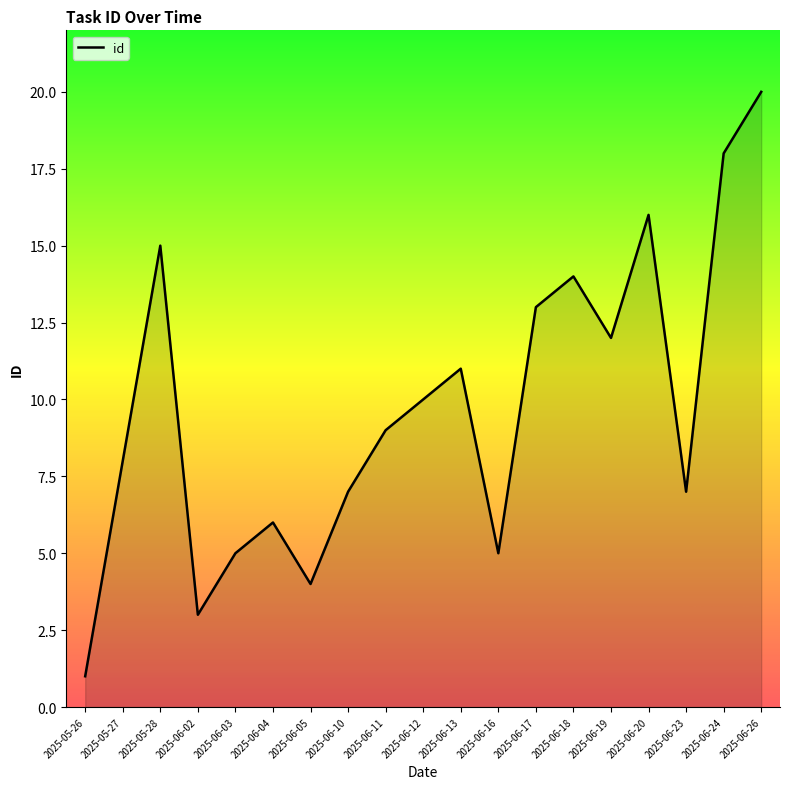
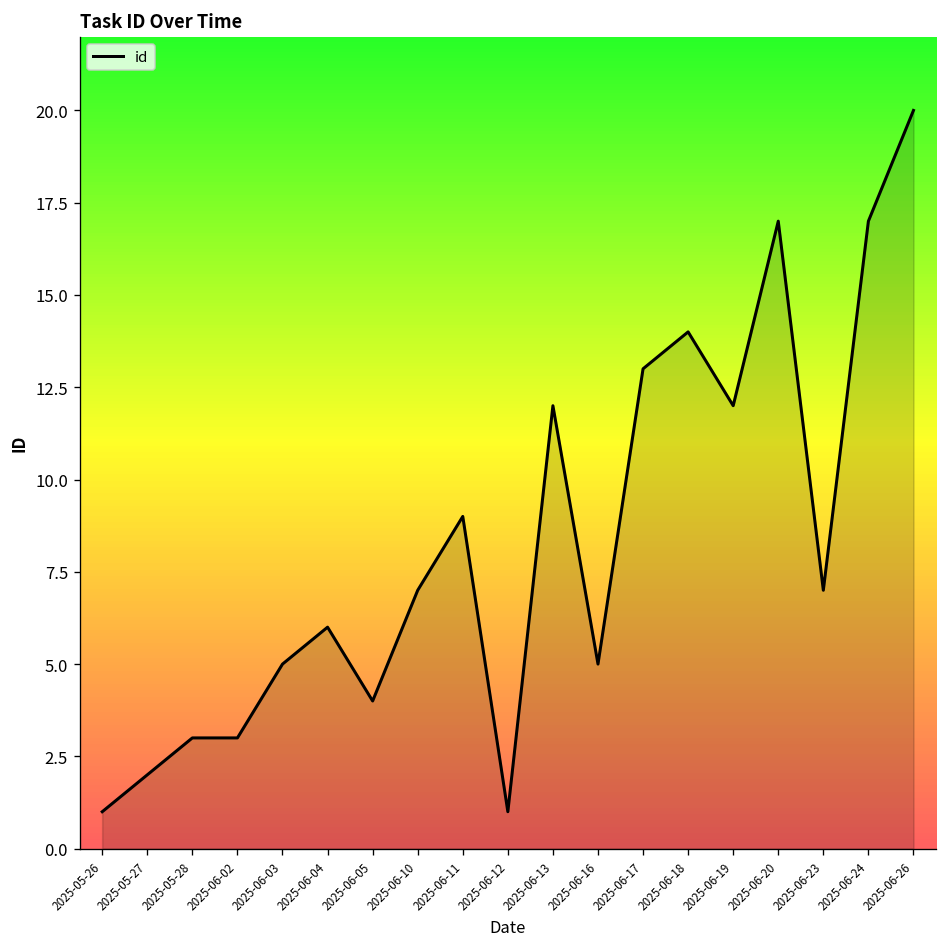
2025-05-27: 8 -> 2
2025-05-28: 15 -> 3
2025-06-12: 10 -> 1
2025-06-13: 11 -> 12
2025-06-20: 16 -> 17
2025-06-24: 18 -> 17
